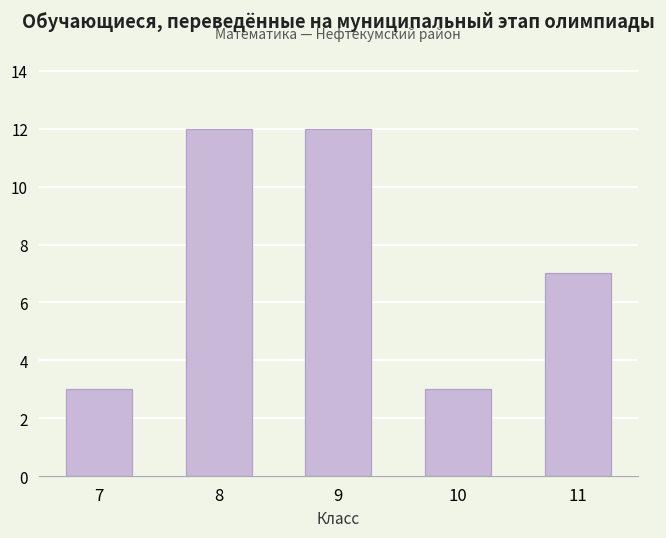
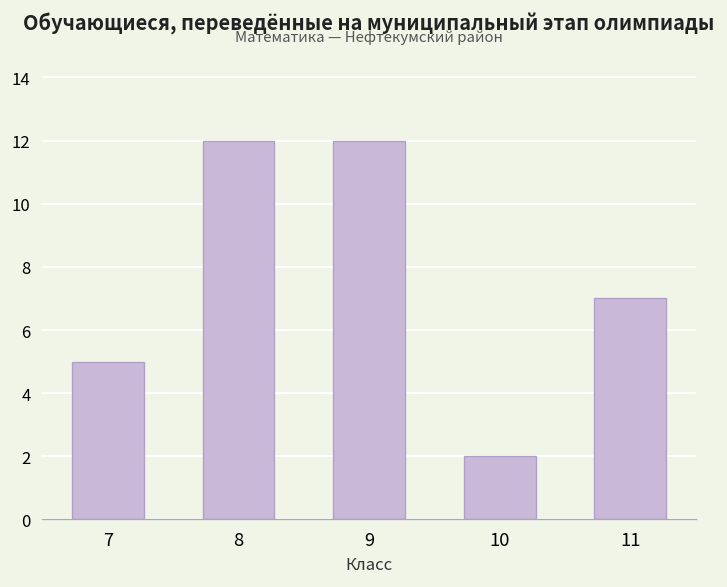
7: 3 -> 5
10: 3 -> 2
